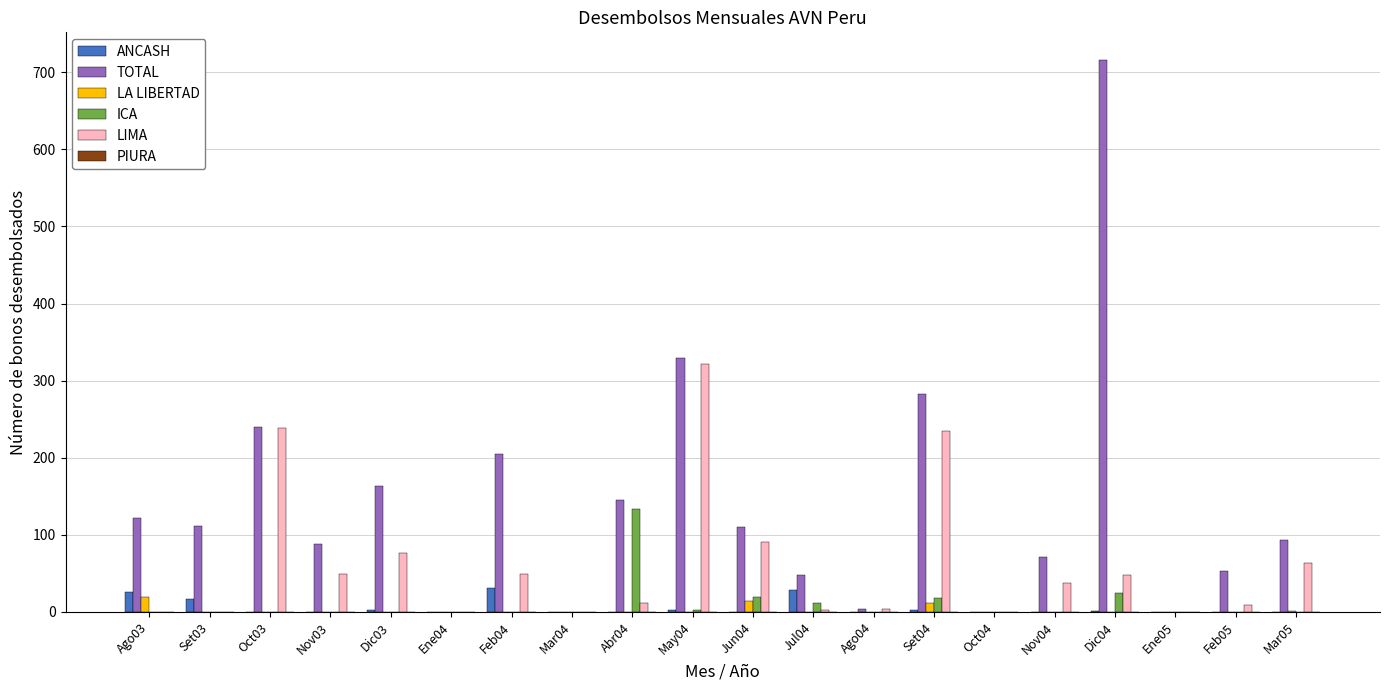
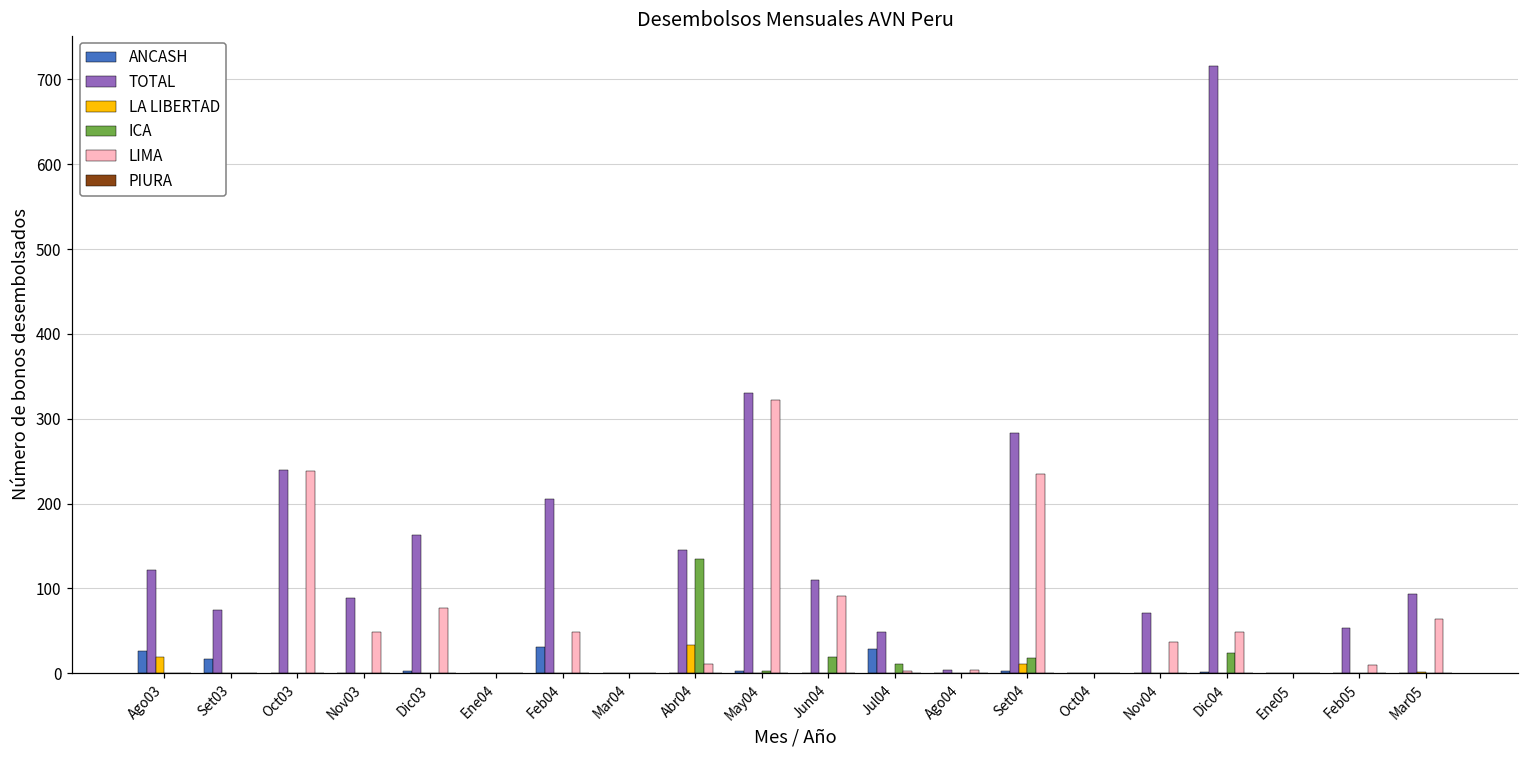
TOTAL, Set03: 110 -> 80
LA LIBERTAD, Abr04: 0 -> 30
LA LIBERTAD, Jun04: 10 -> 0
